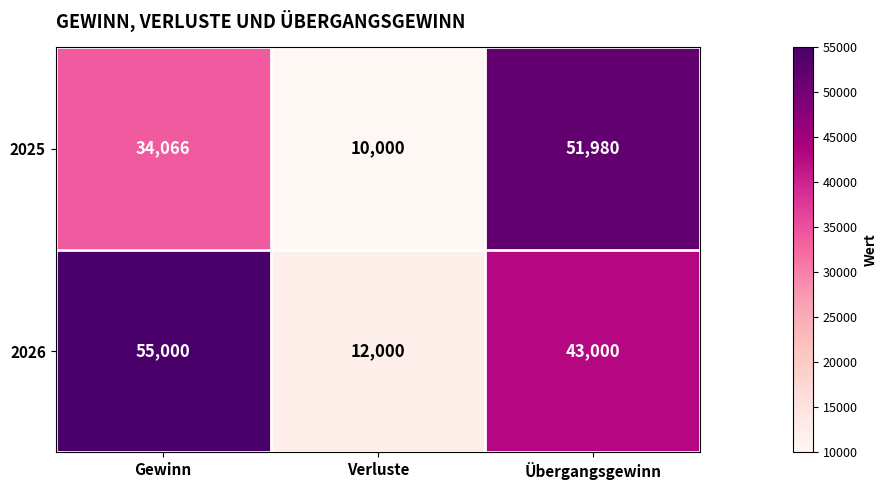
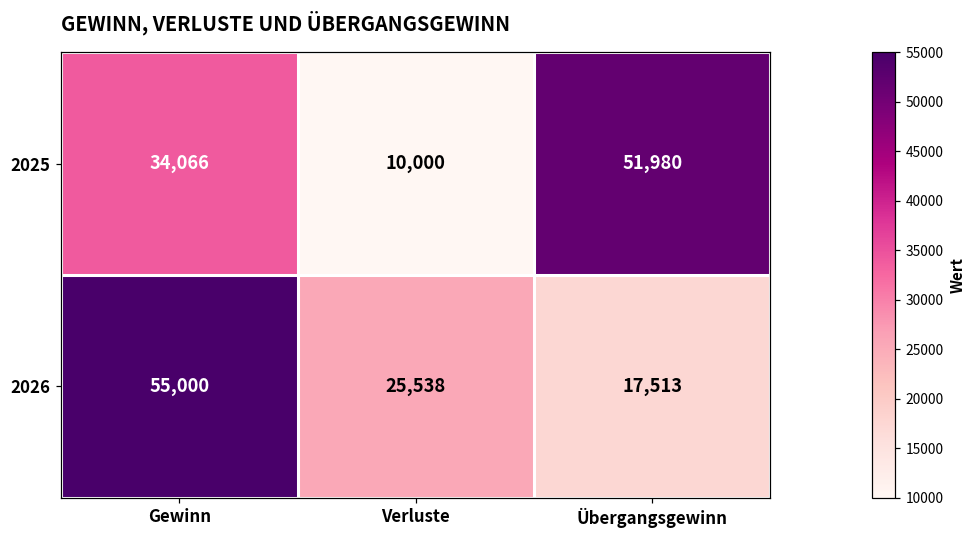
2026, Verluste: 12,000 -> 25,538
2026, Übergangsgewinn: 43,000 -> 17,513
